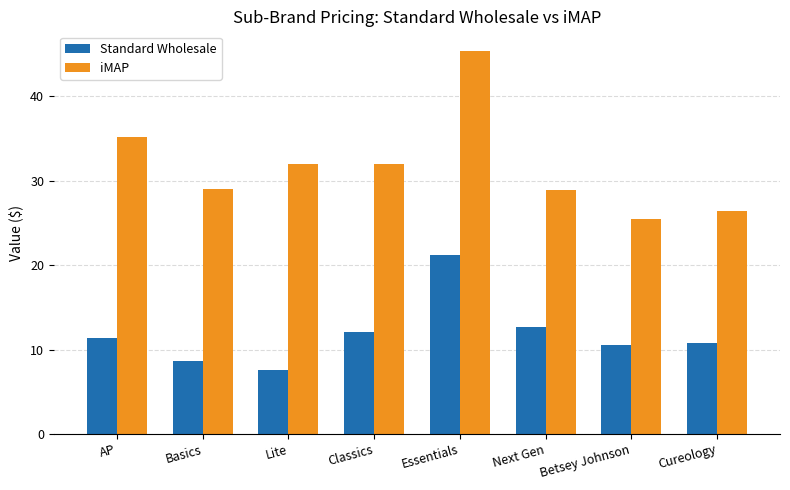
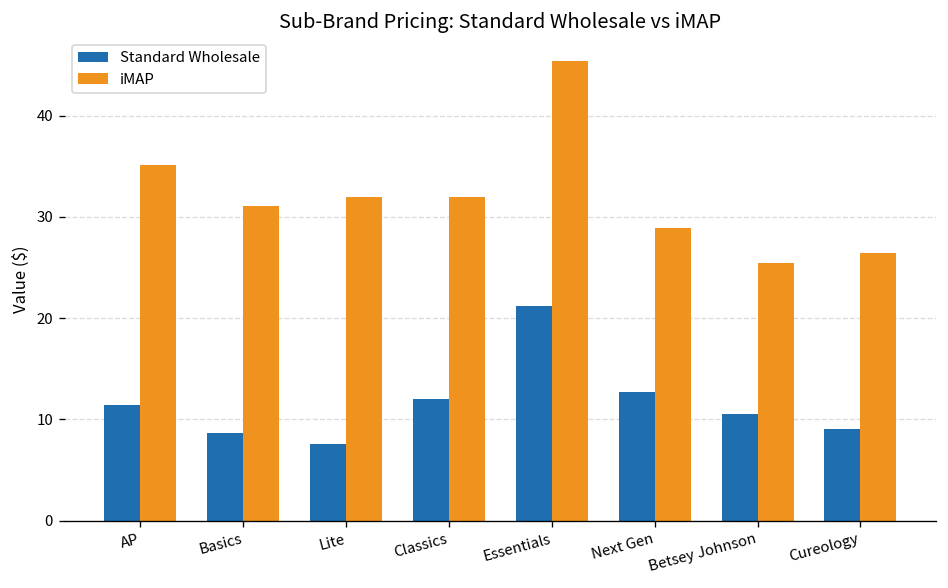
iMAP, Basics: 29 -> 31
Standard Wholesale, Cureology: 11 -> 9
